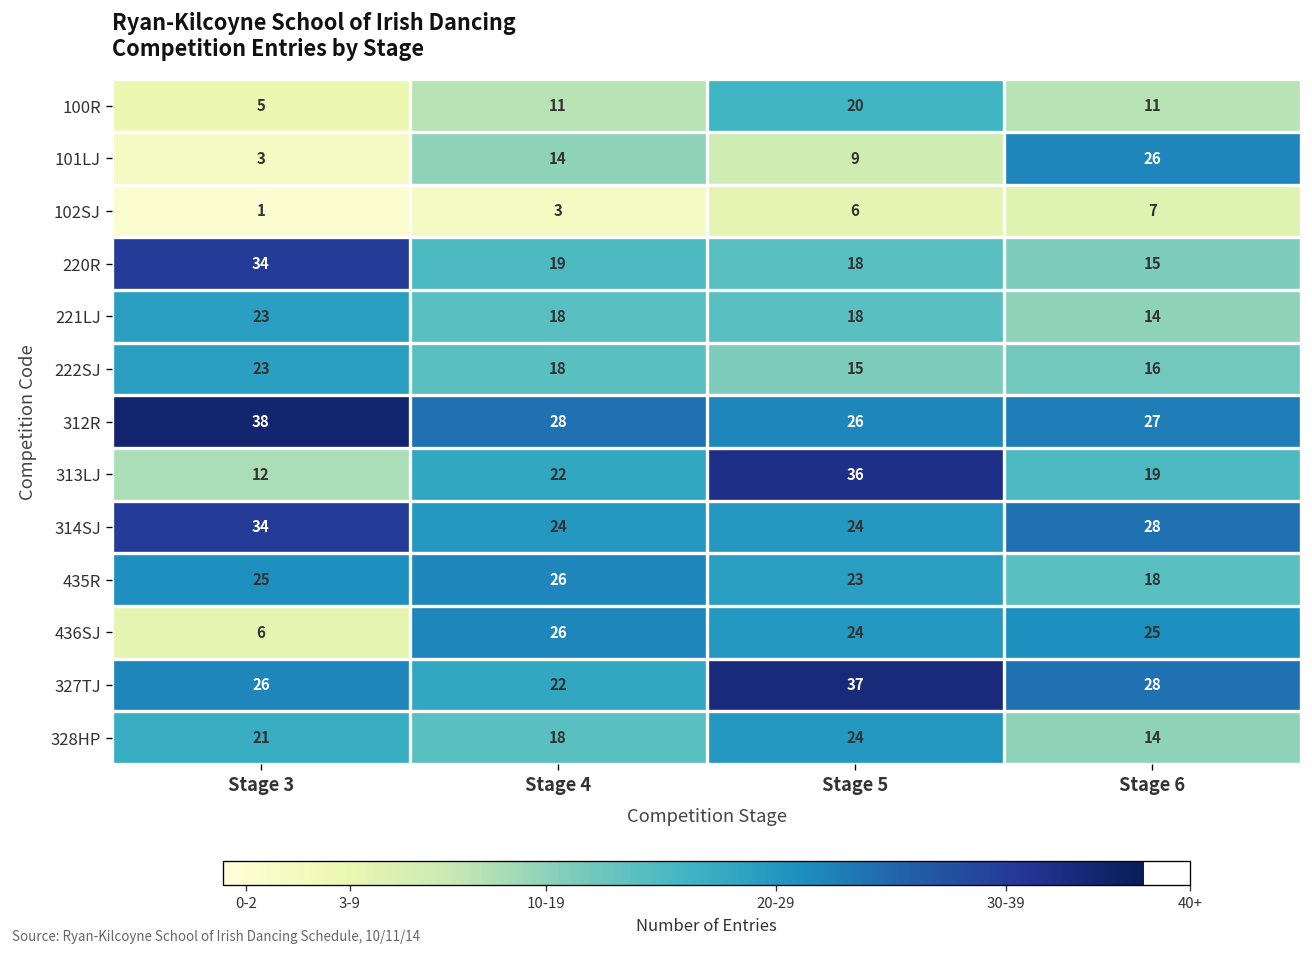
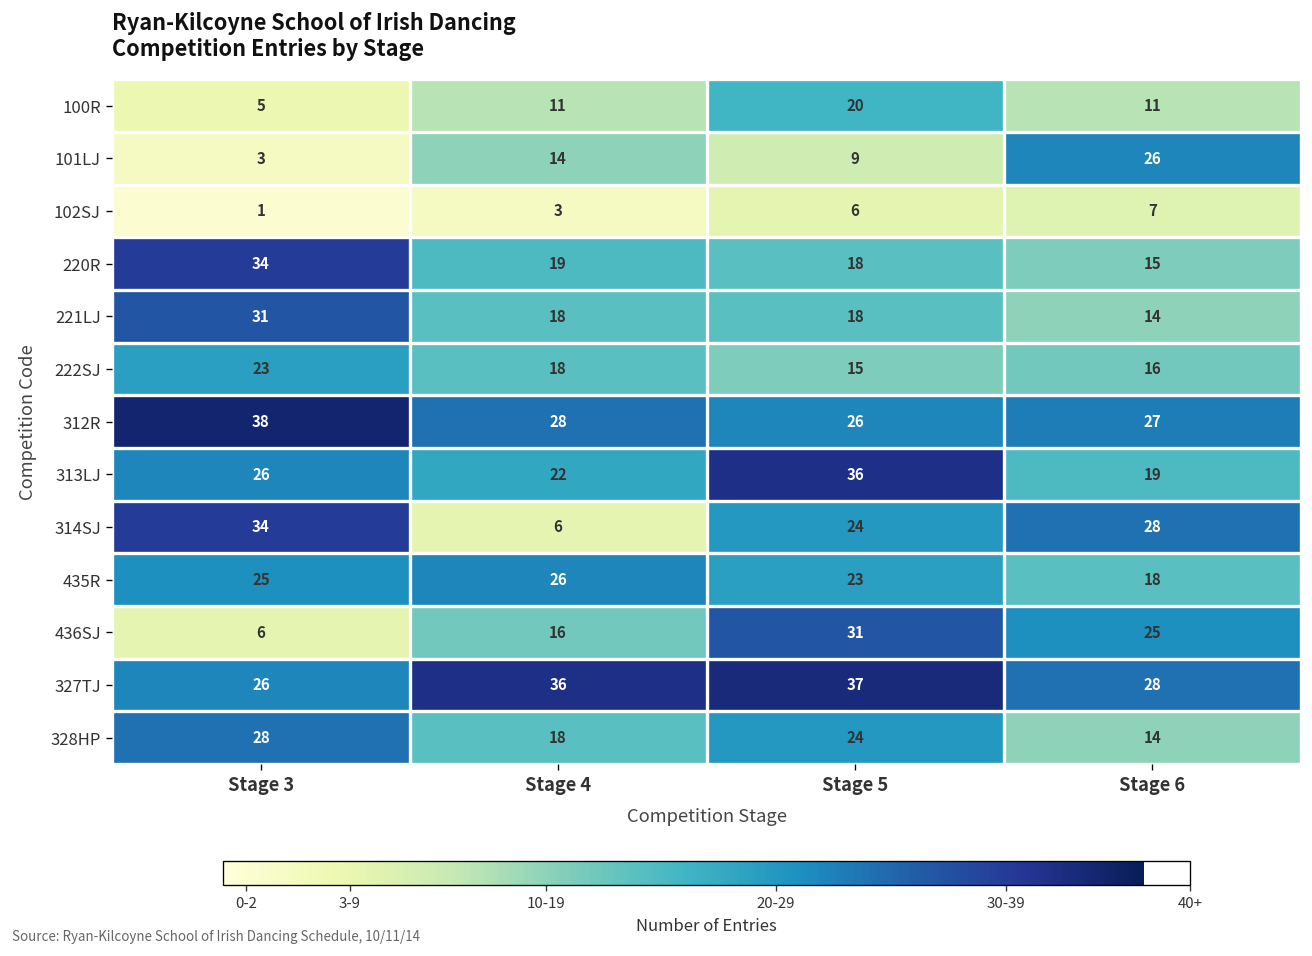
221LJ, Stage 3: 23 -> 31
313LJ, Stage 3: 12 -> 26
314SJ, Stage 4: 24 -> 6
436SJ, Stage 4: 26 -> 16
436SJ, Stage 5: 24 -> 31
327TJ, Stage 4: 22 -> 36
328HP, Stage 3: 21 -> 28
